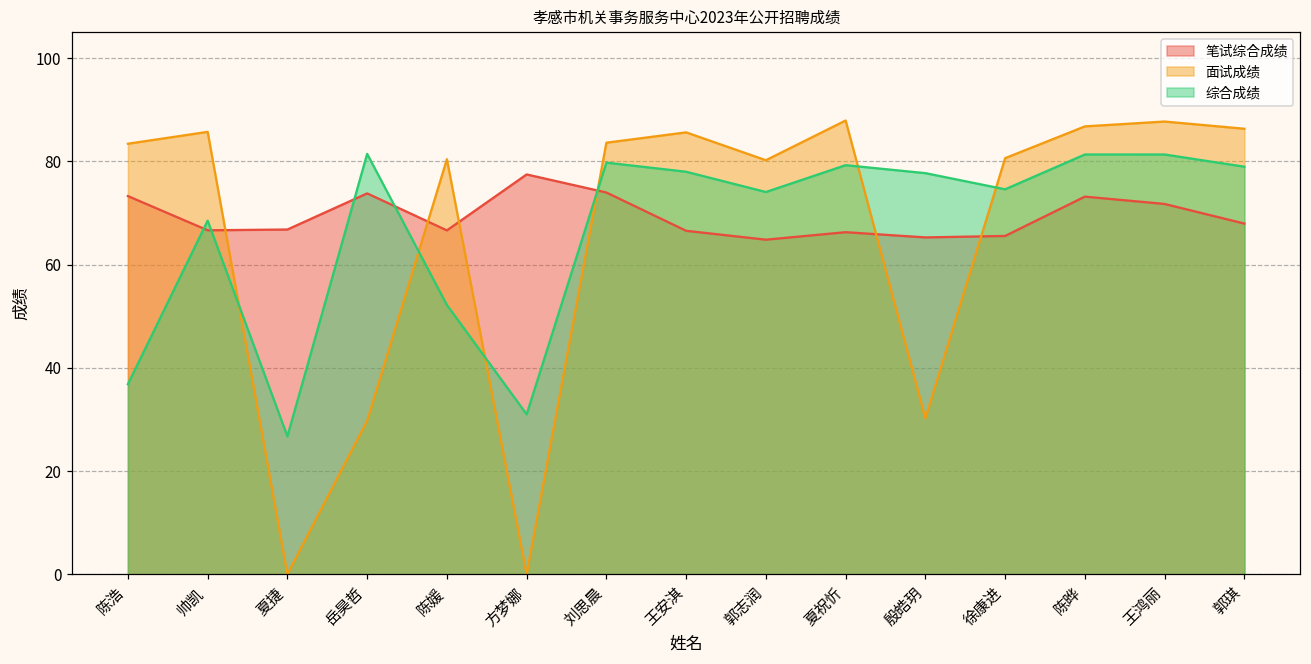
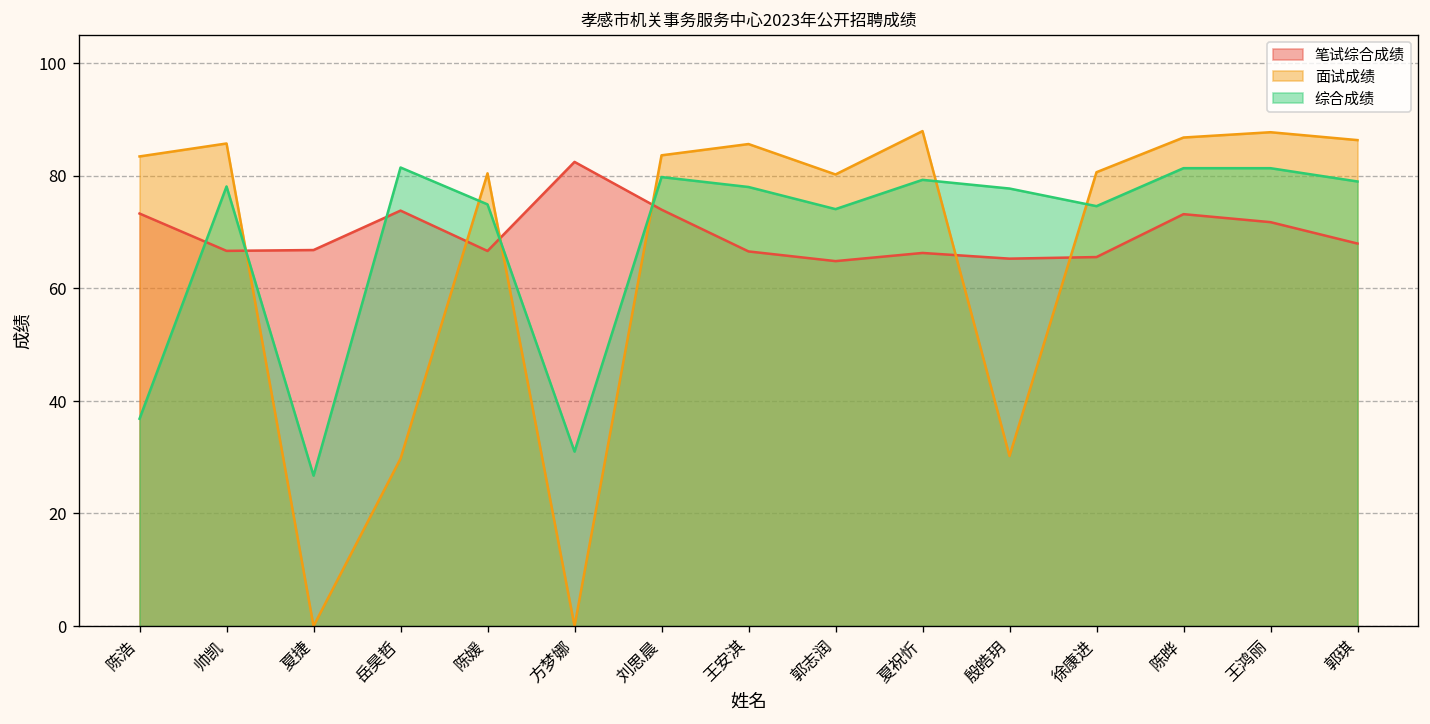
综合成绩, 帅凯: 68 -> 78
综合成绩, 陈媛: 52 -> 75
笔试综合成绩, 方梦娜: 77 -> 82
